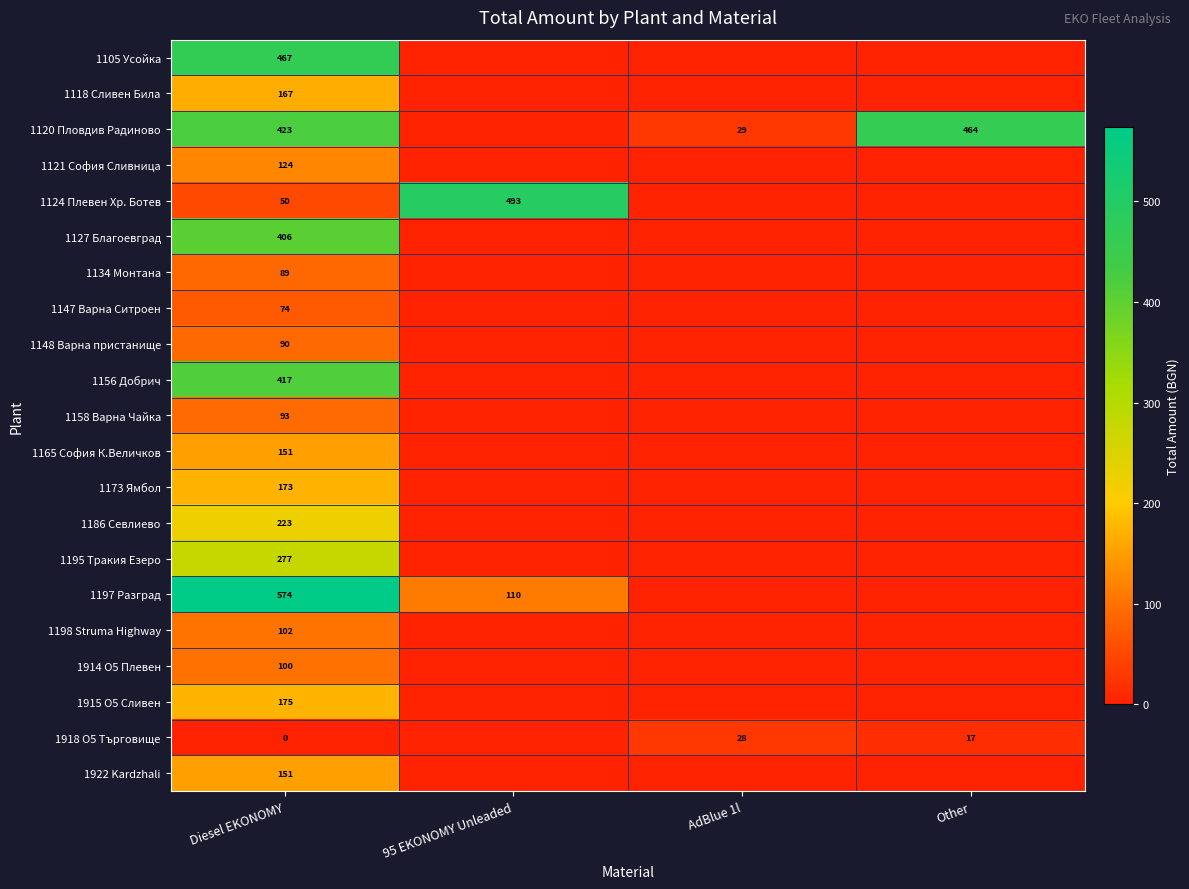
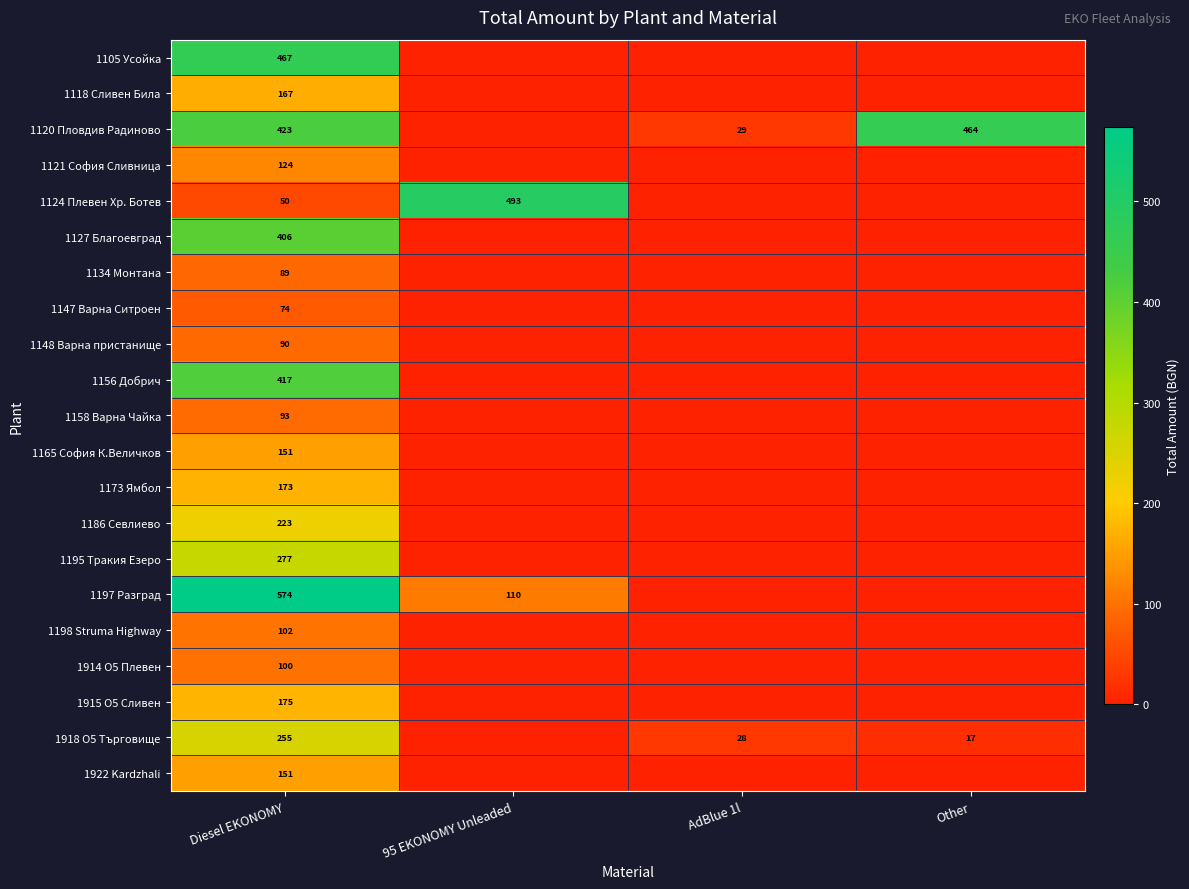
1918 O5 Търговище, Diesel EKONOMY: 0 -> 255
